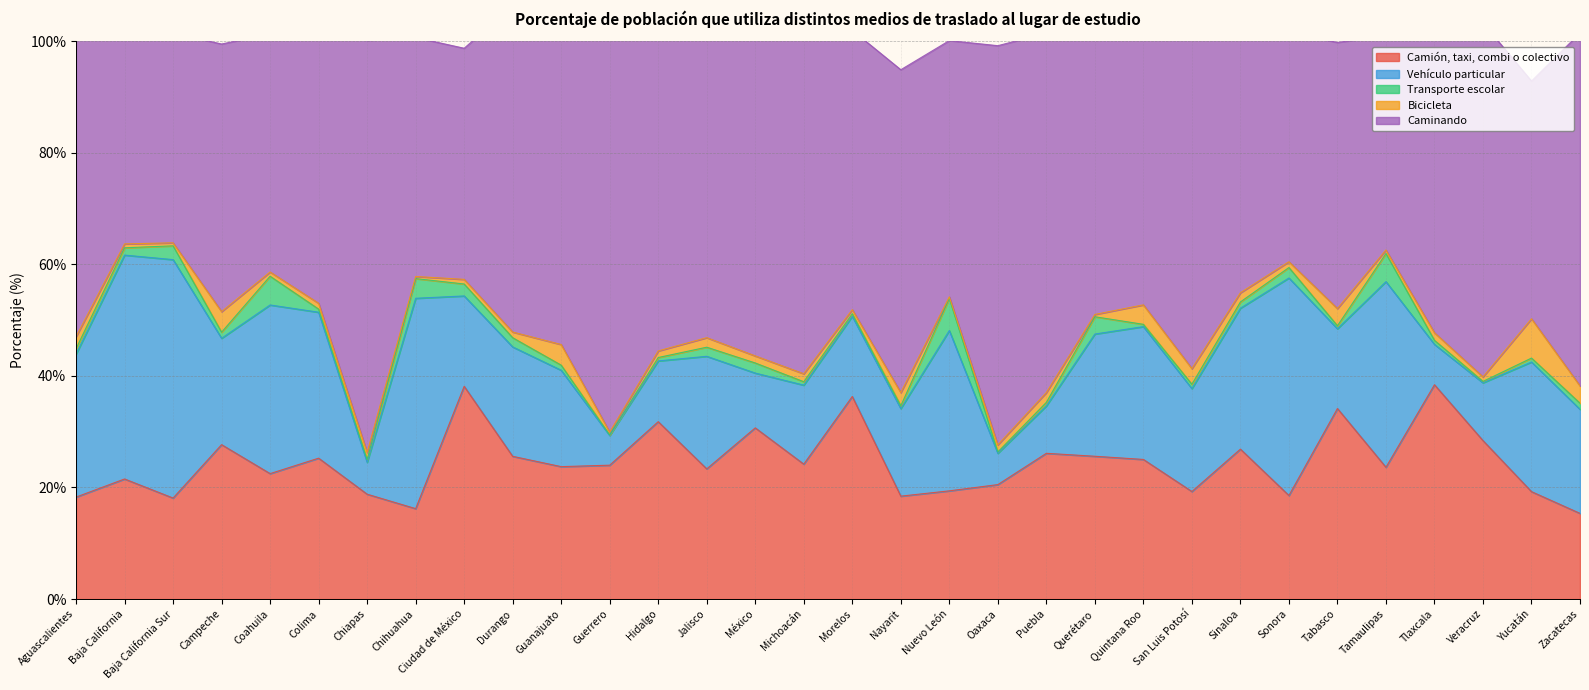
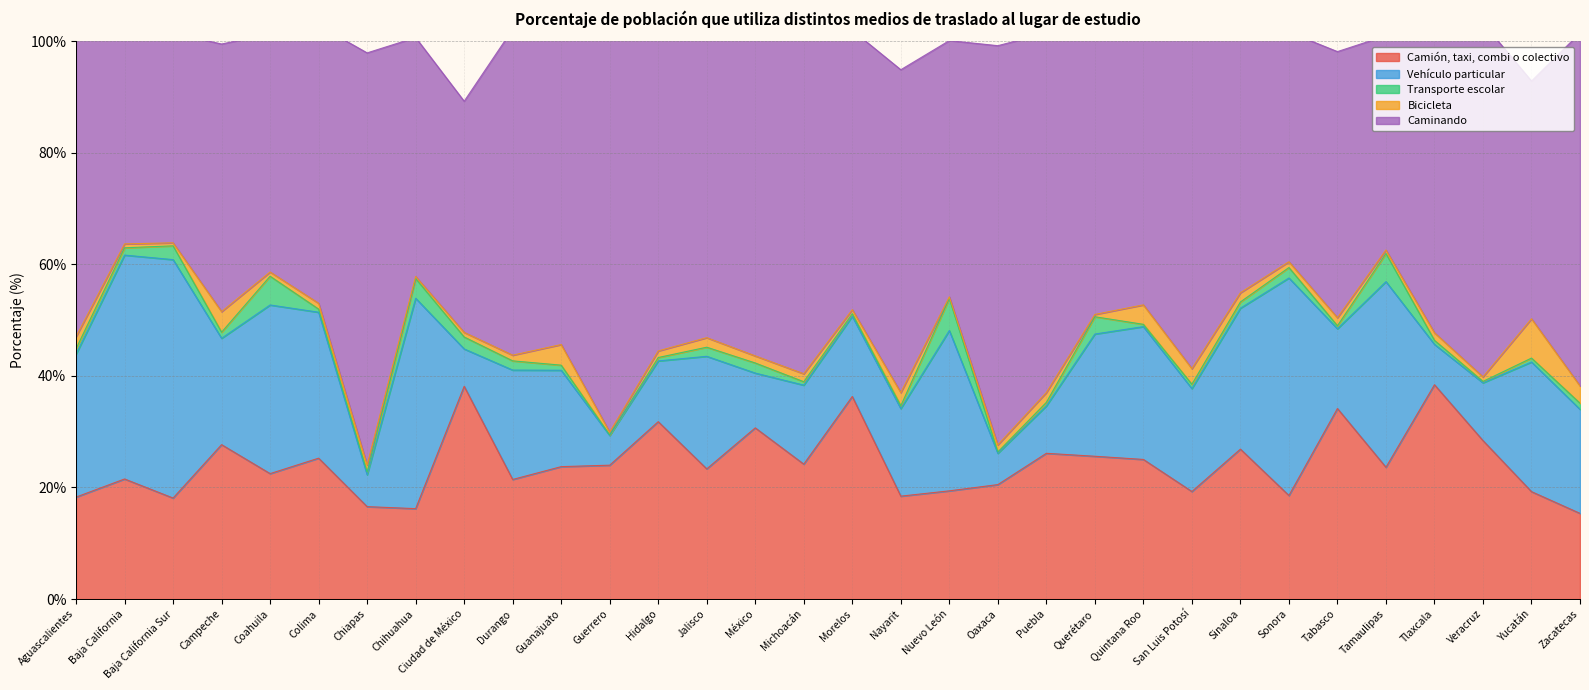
Camión, taxi, combi o colectivo, Chiapas: 19% -> 17%
Vehículo particular, Ciudad de México: 16% -> 7%
Camión, taxi, combi o colectivo, Durango: 26% -> 21%
Bicicleta, Tabasco: 3% -> 1%
